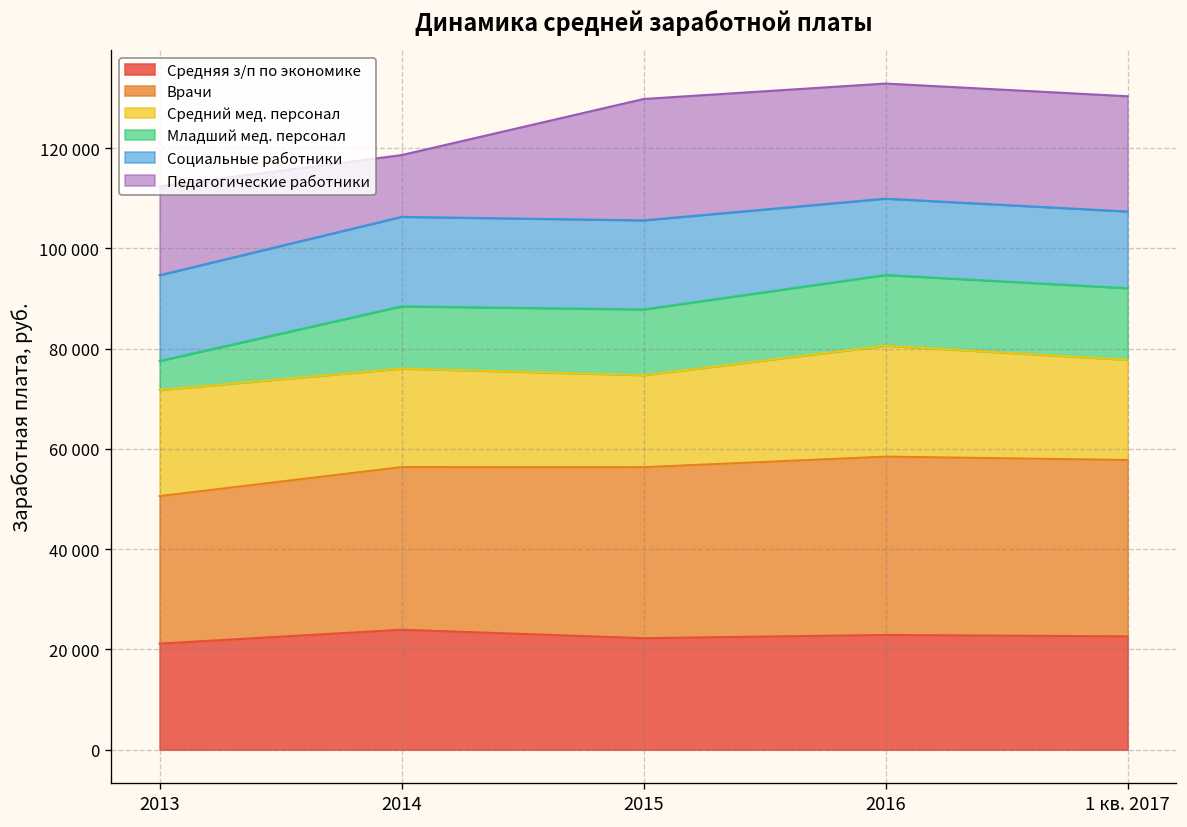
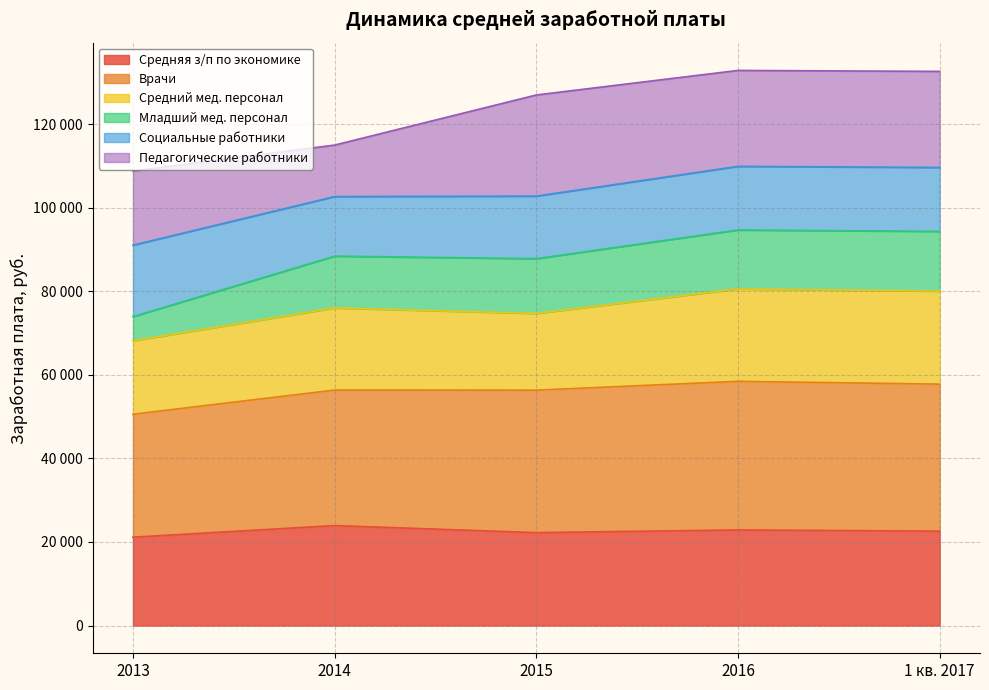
Средний мед. персонал, 2013: 21000 -> 18000
Социальные работники, 2014: 18000 -> 14000
Социальные работники, 2015: 18000 -> 15000
Средний мед. персонал, 1 кв. 2017: 20000 -> 22000
